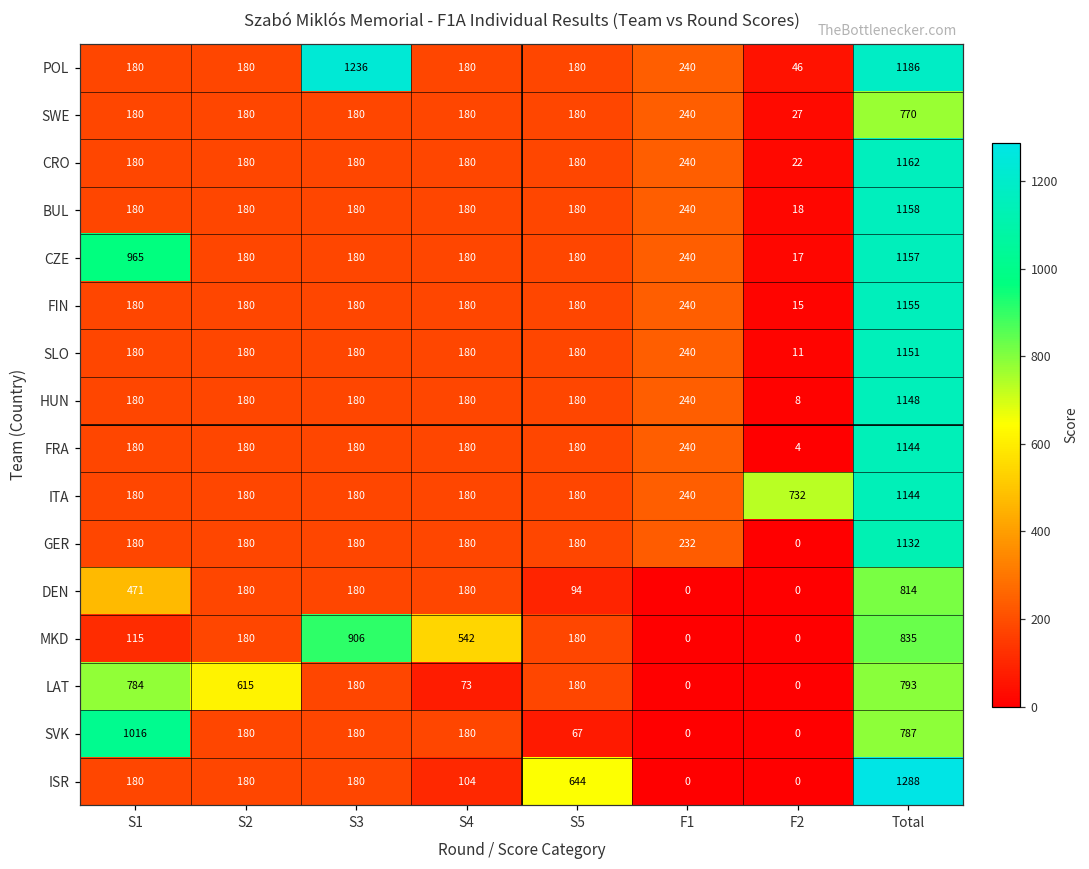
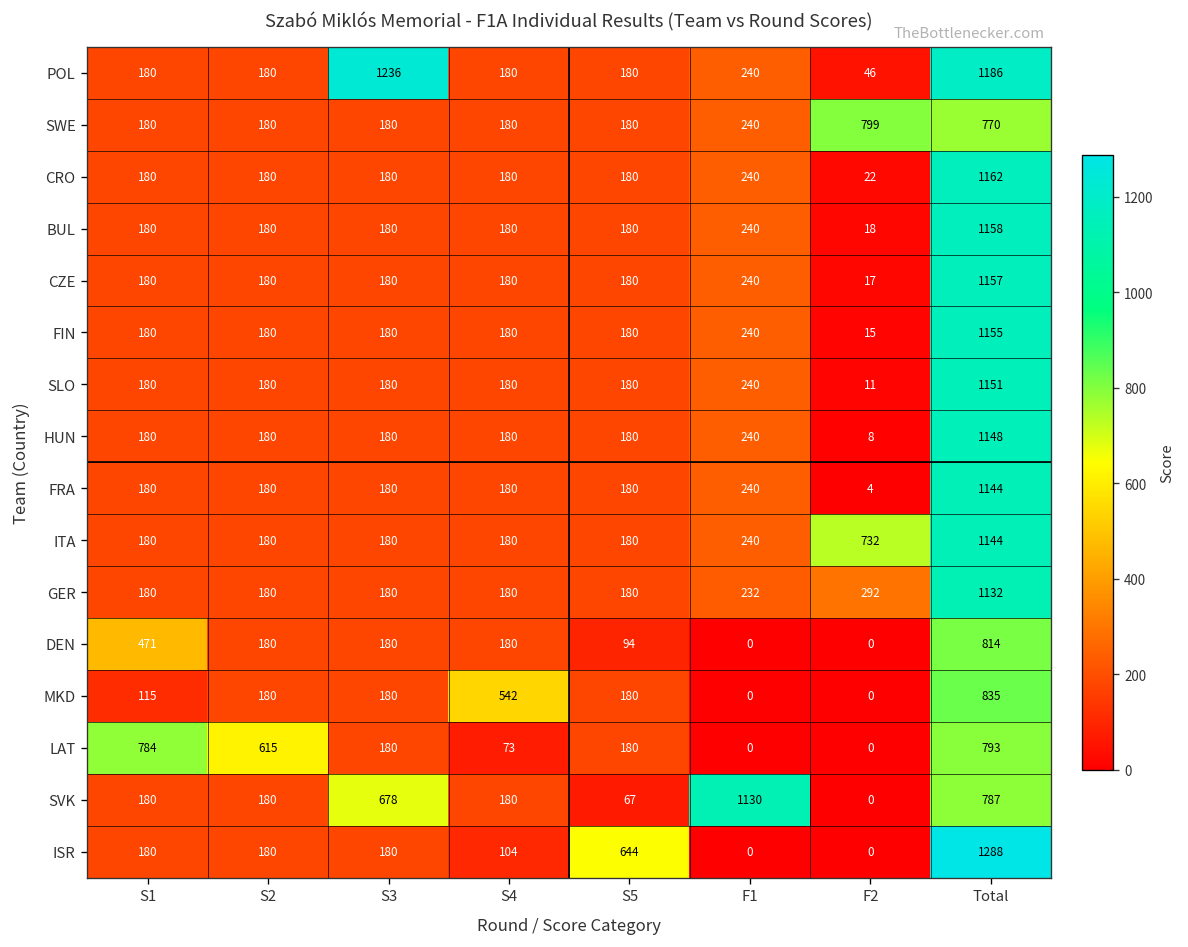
SWE, F2: 27 -> 799
CZE, S1: 965 -> 180
GER, F2: 0 -> 292
MKD, S3: 906 -> 180
SVK, S1: 1016 -> 180
SVK, S3: 180 -> 678
SVK, F1: 0 -> 1130
